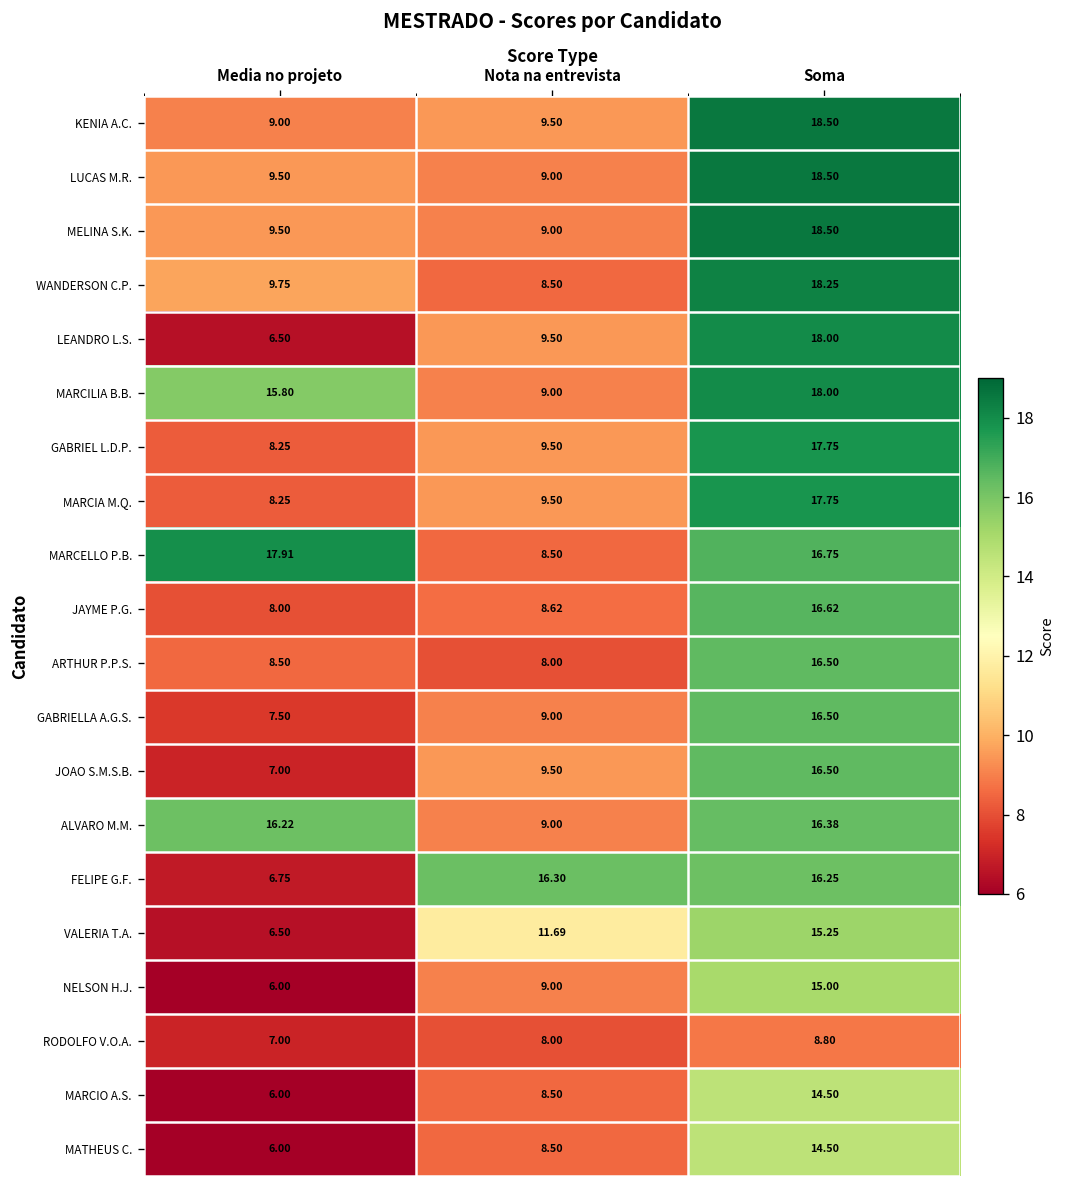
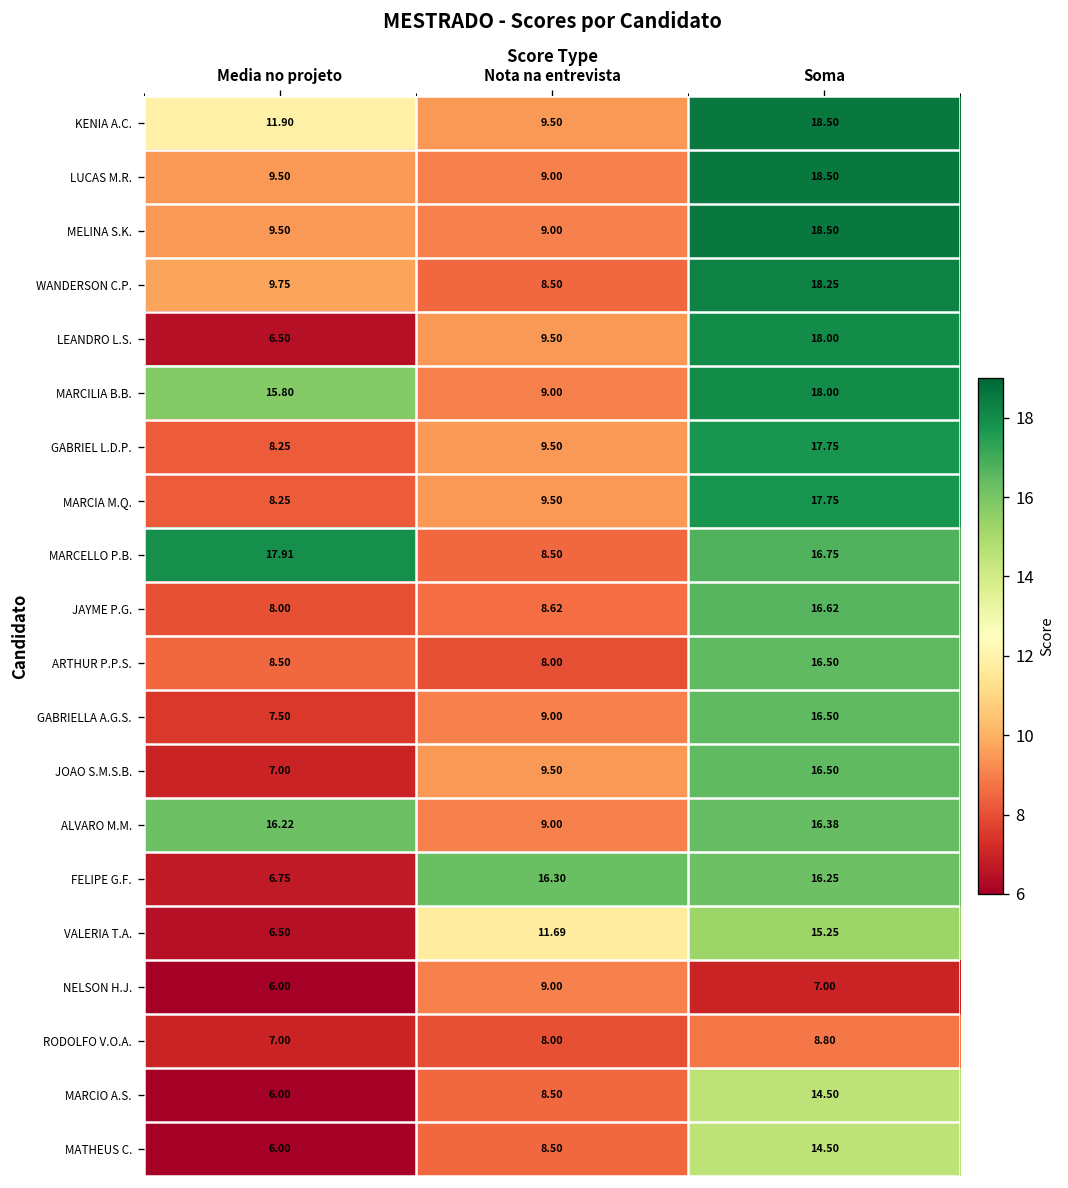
KENIA A.C., Media no projeto: 9.00 -> 11.90
NELSON H.J., Soma: 15.00 -> 7.00
